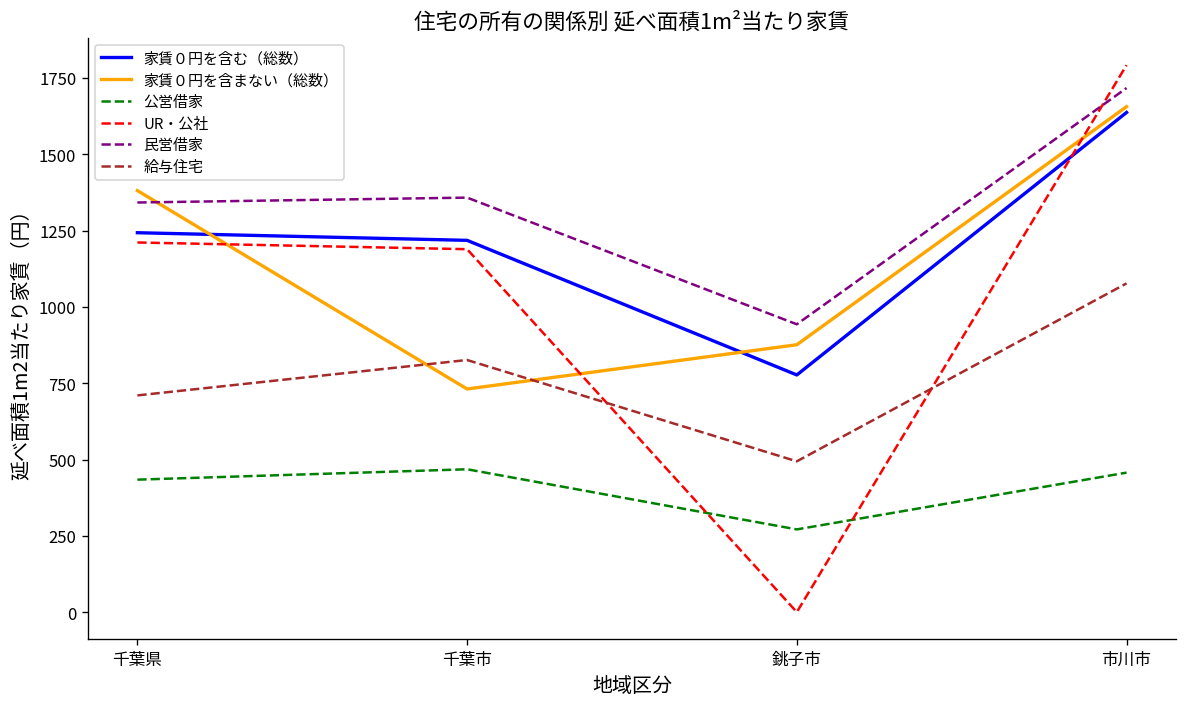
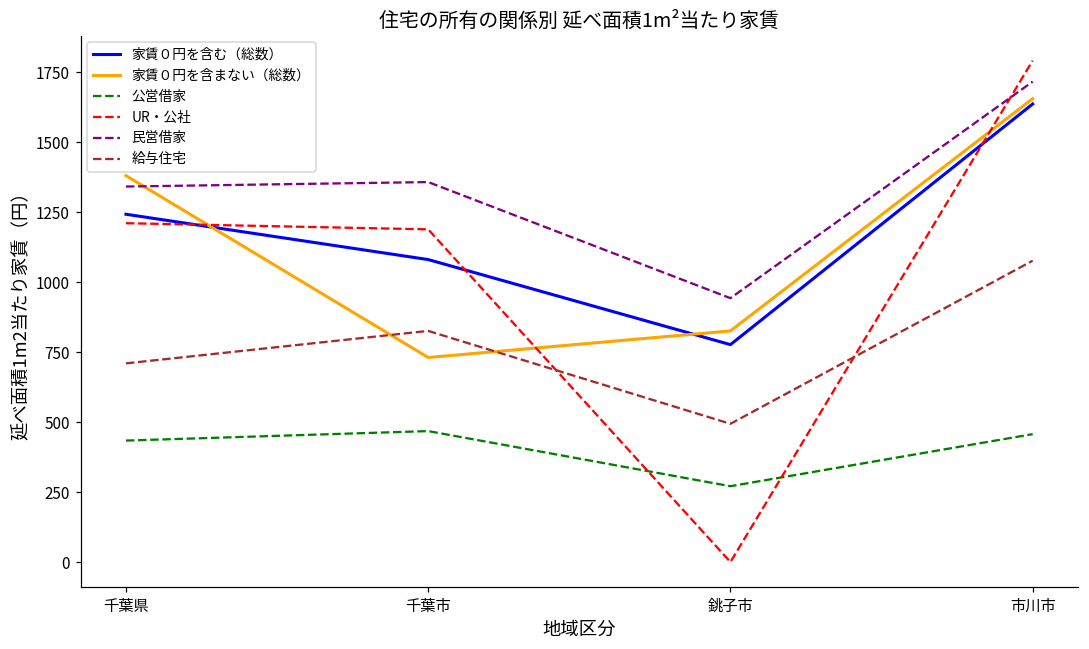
家賃０円を含む（総数）, 千葉市: 1220 -> 1080
家賃０円を含まない（総数）, 銚子市: 880 -> 830
